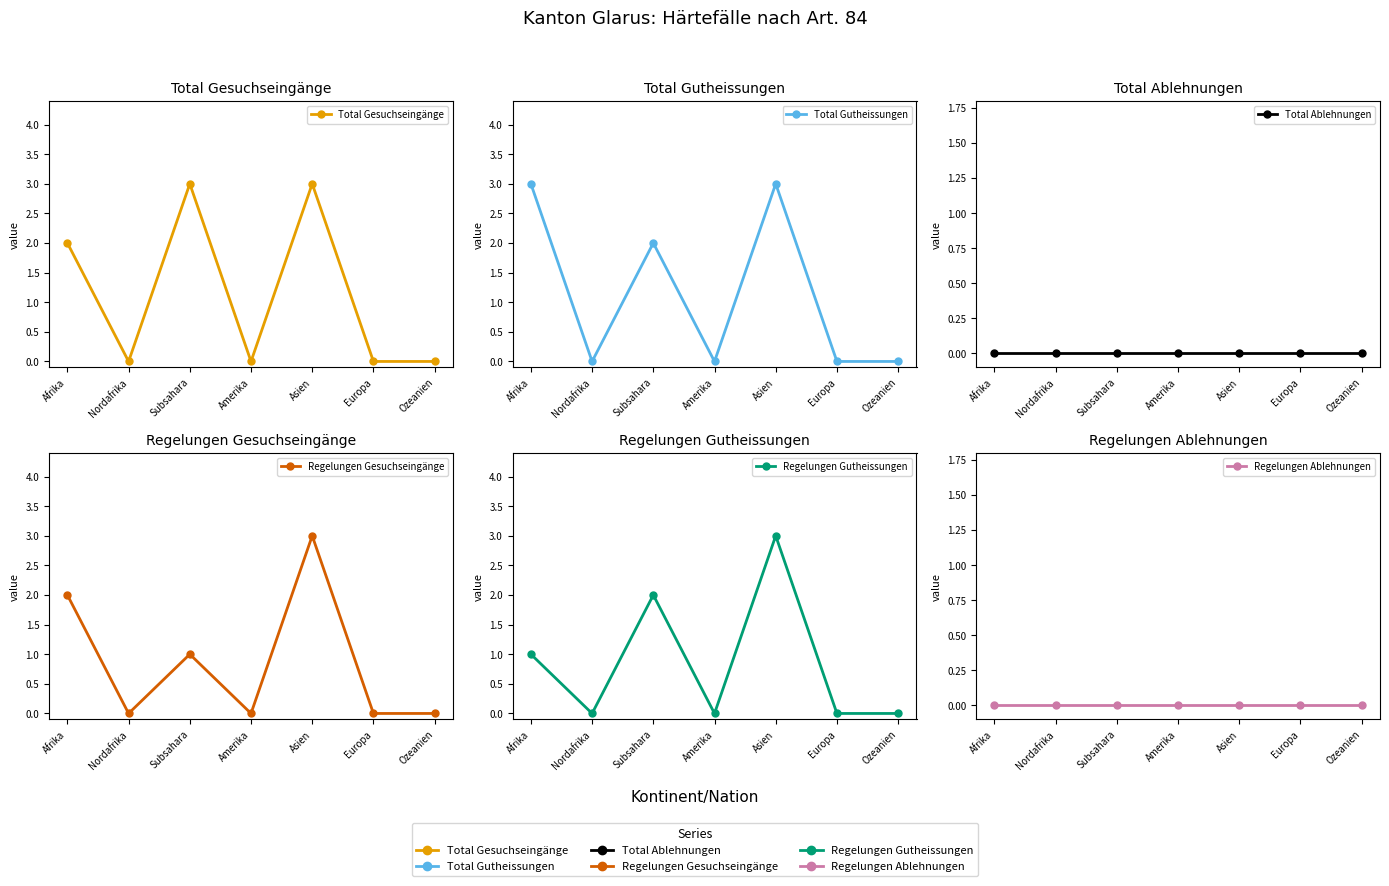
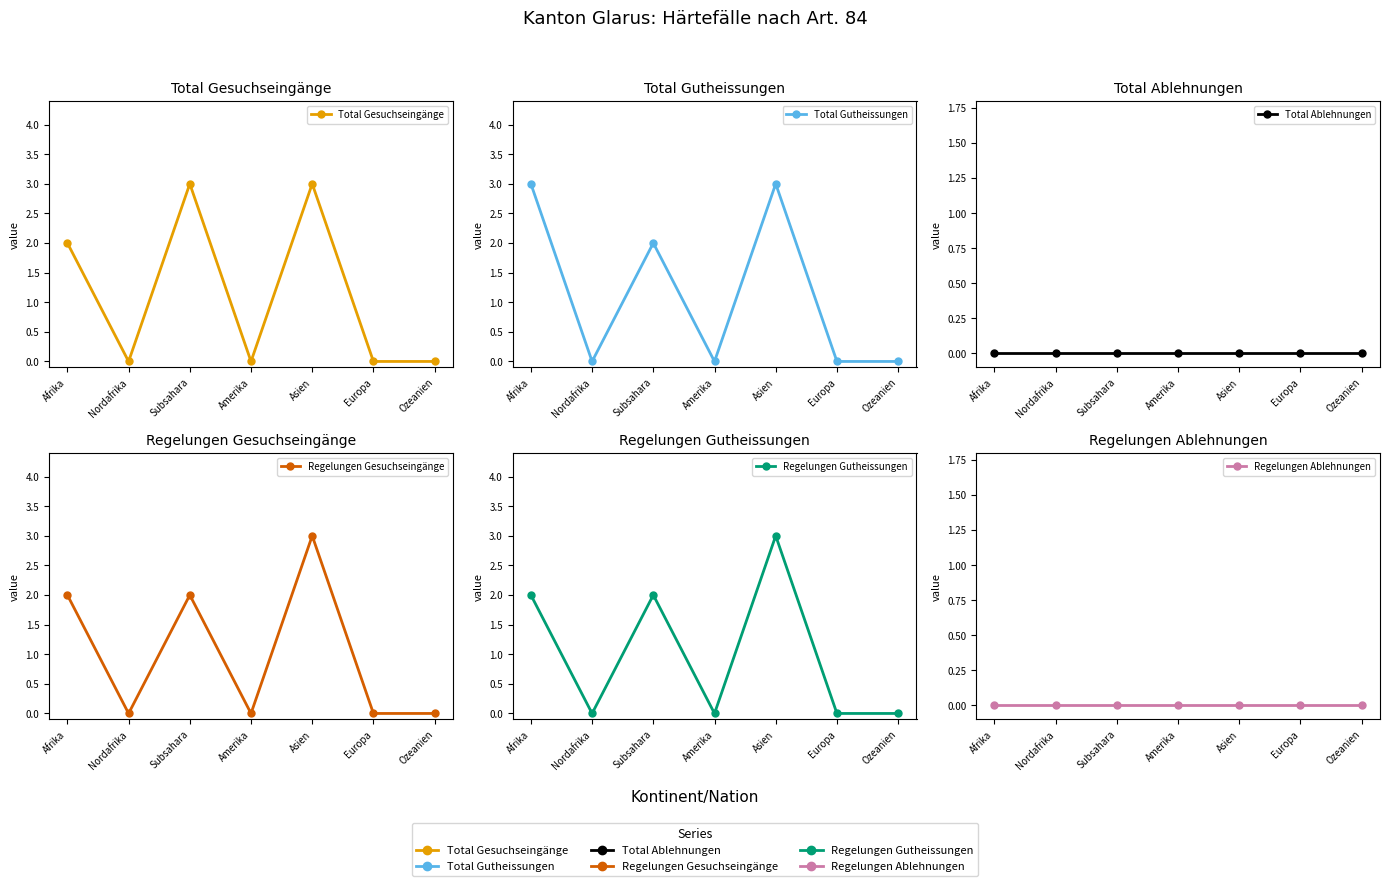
Regelungen Gesuchseingänge, Subsahara: 1 -> 2
Regelungen Gutheissungen, Afrika: 1 -> 2
